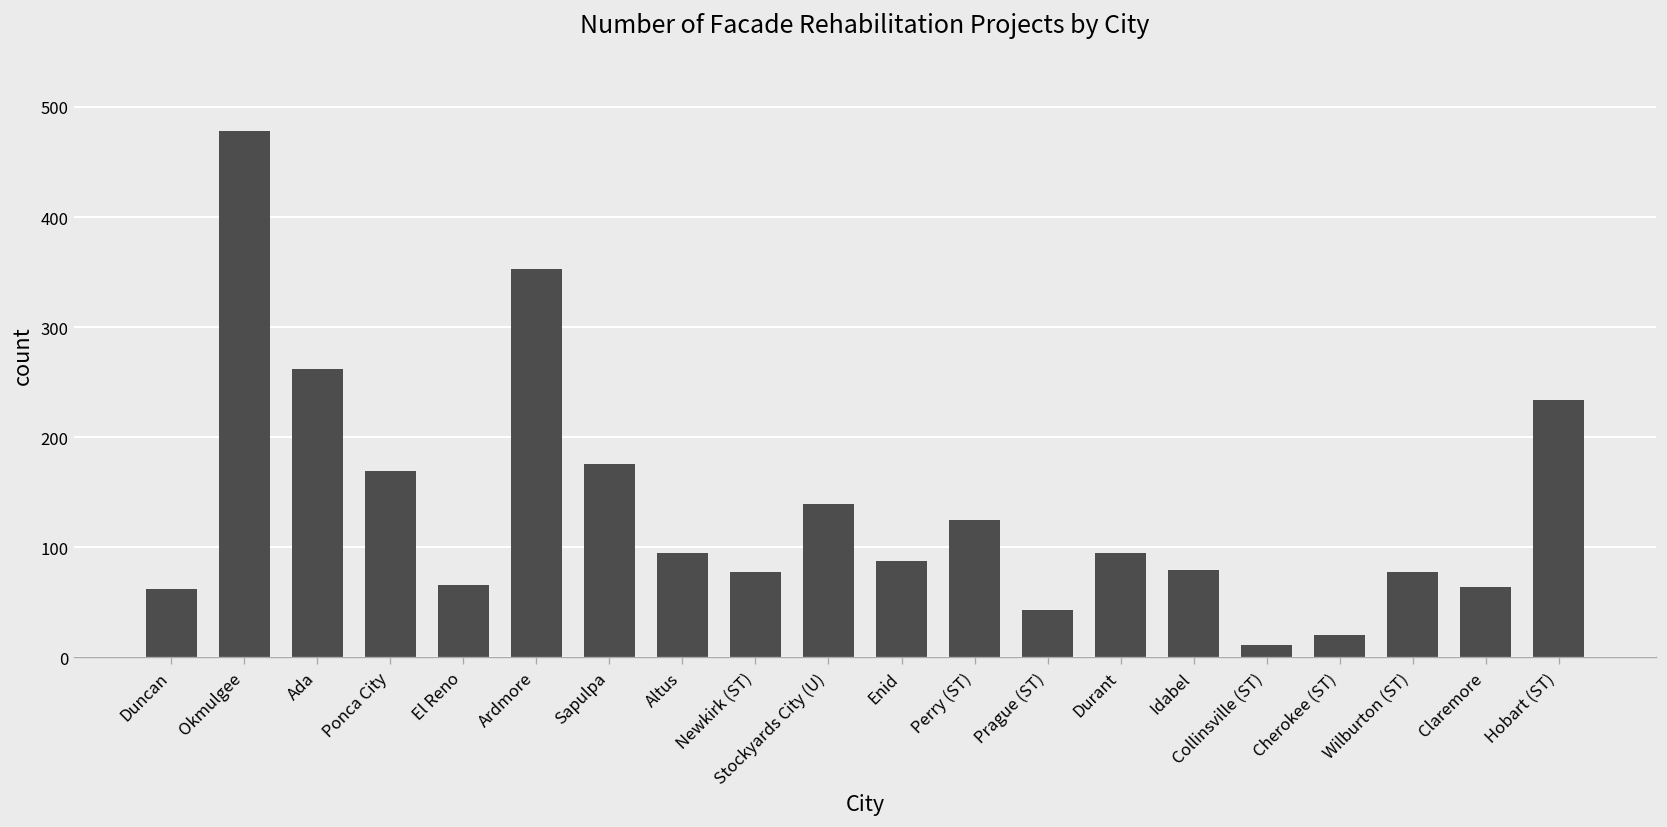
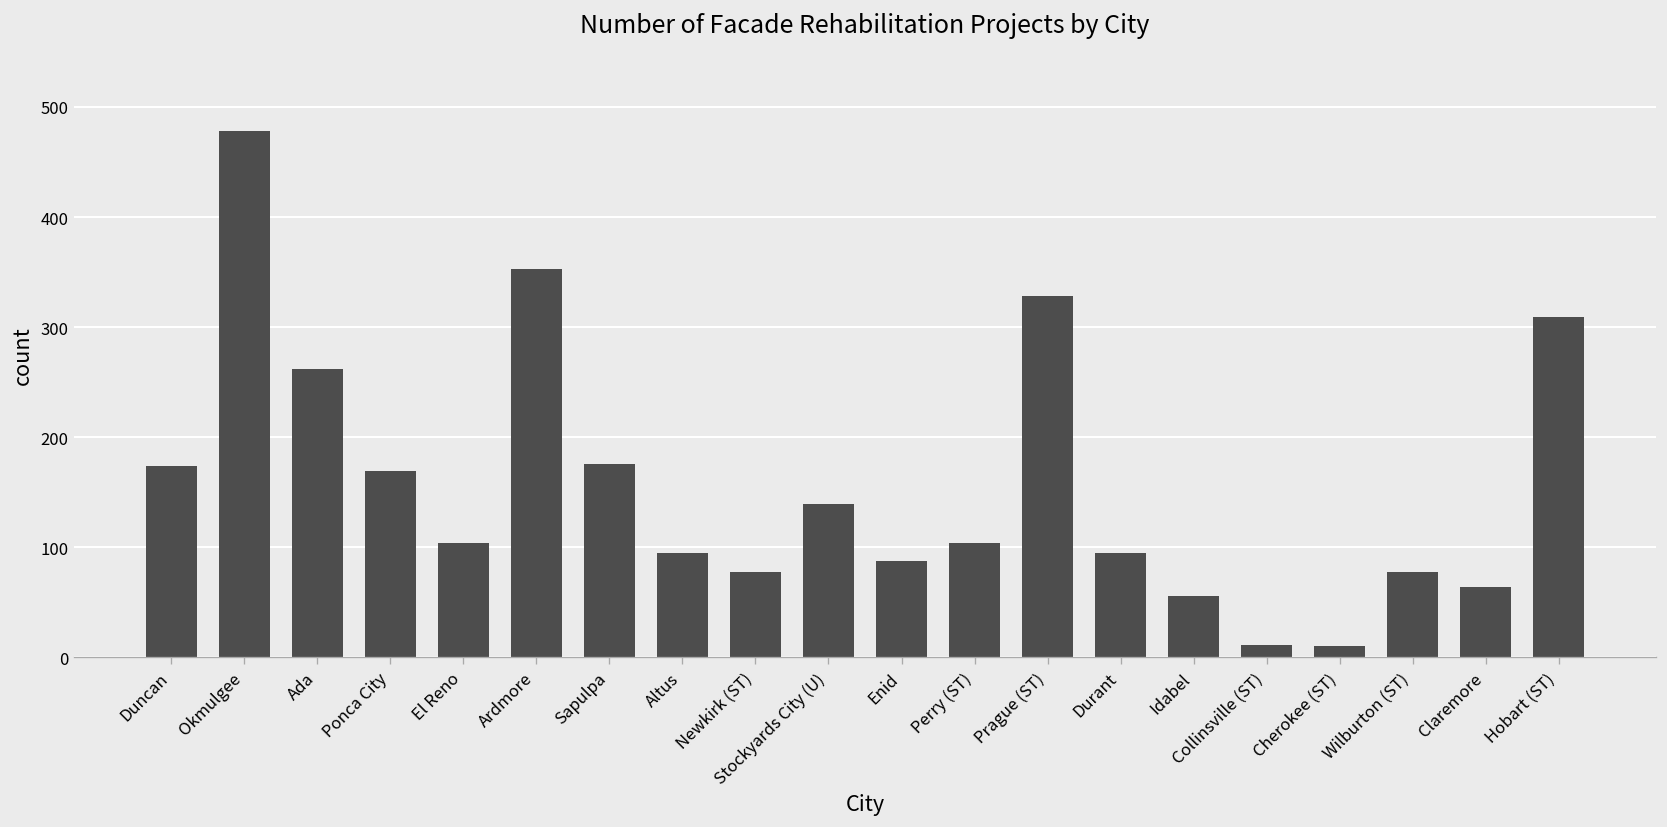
Duncan: 60 -> 170
El Reno: 70 -> 100
Perry (ST): 130 -> 100
Prague (ST): 40 -> 330
Idabel: 80 -> 60
Cherokee (ST): 20 -> 10
Hobart (ST): 230 -> 310
